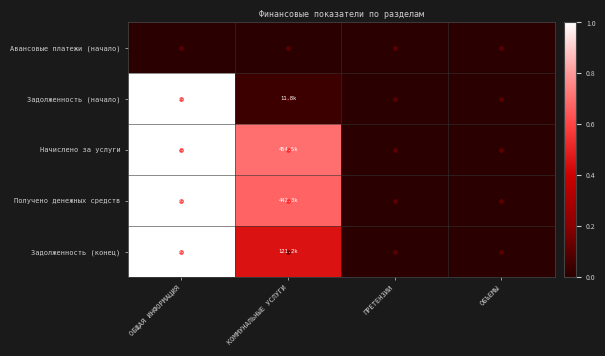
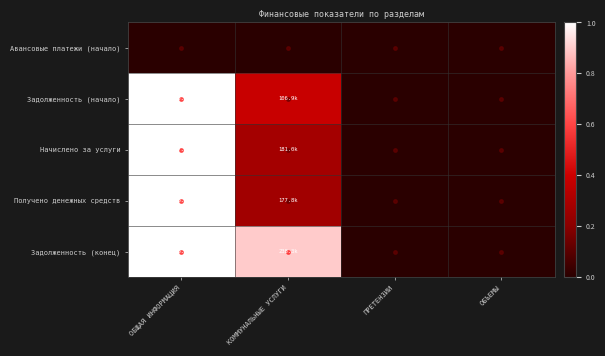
Задолженность (начало), КОММУНАЛЬНЫЕ УСЛУГИ: 11.8k -> 106.9k
Начислено за услуги, КОММУНАЛЬНЫЕ УСЛУГИ: 454.5k -> 181.0k
Получено денежных средств, КОММУНАЛЬНЫЕ УСЛУГИ: 442.3k -> 177.8k
Задолженность (конец), КОММУНАЛЬНЫЕ УСЛУГИ: 121.2k -> 238.3k
